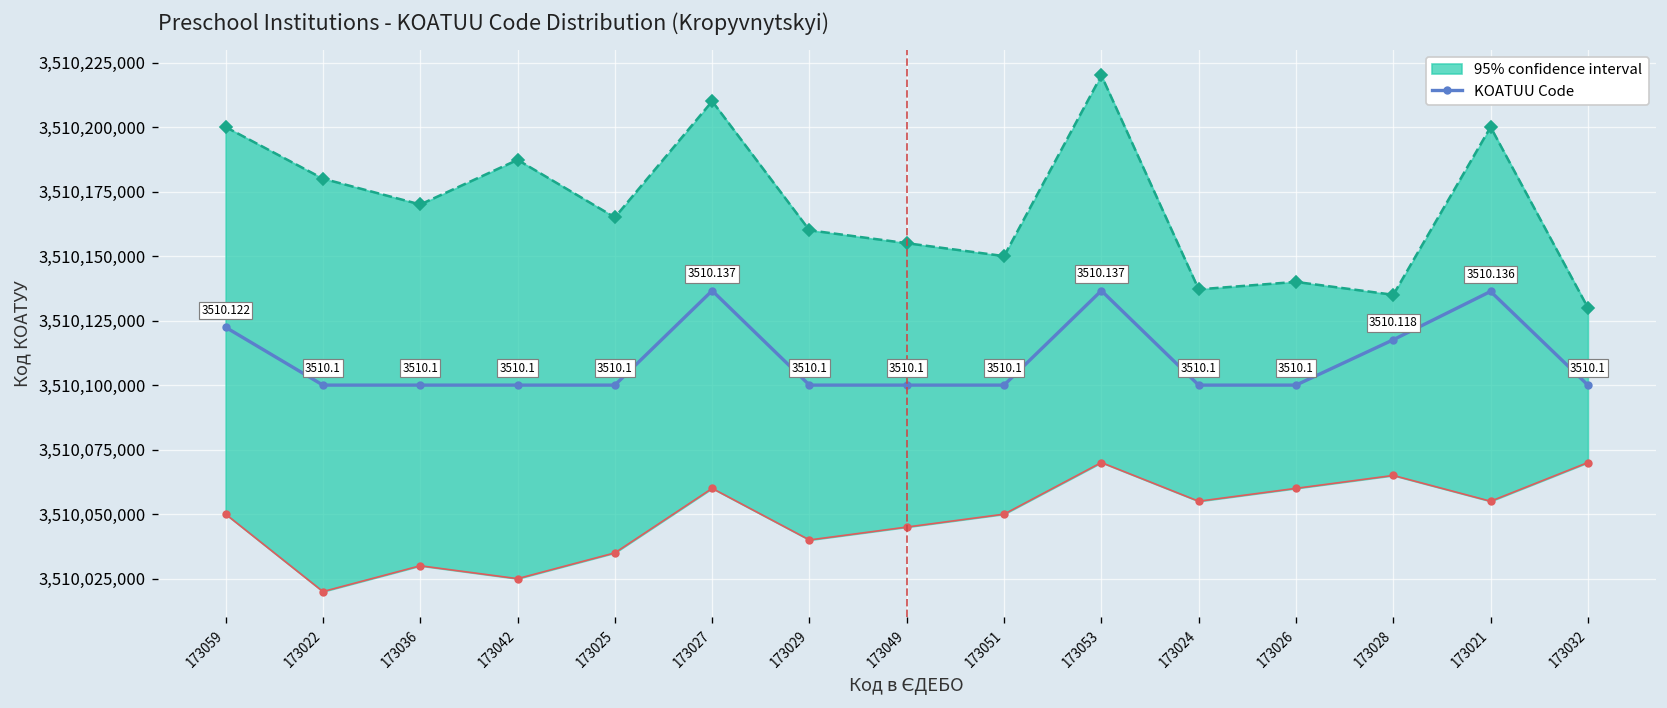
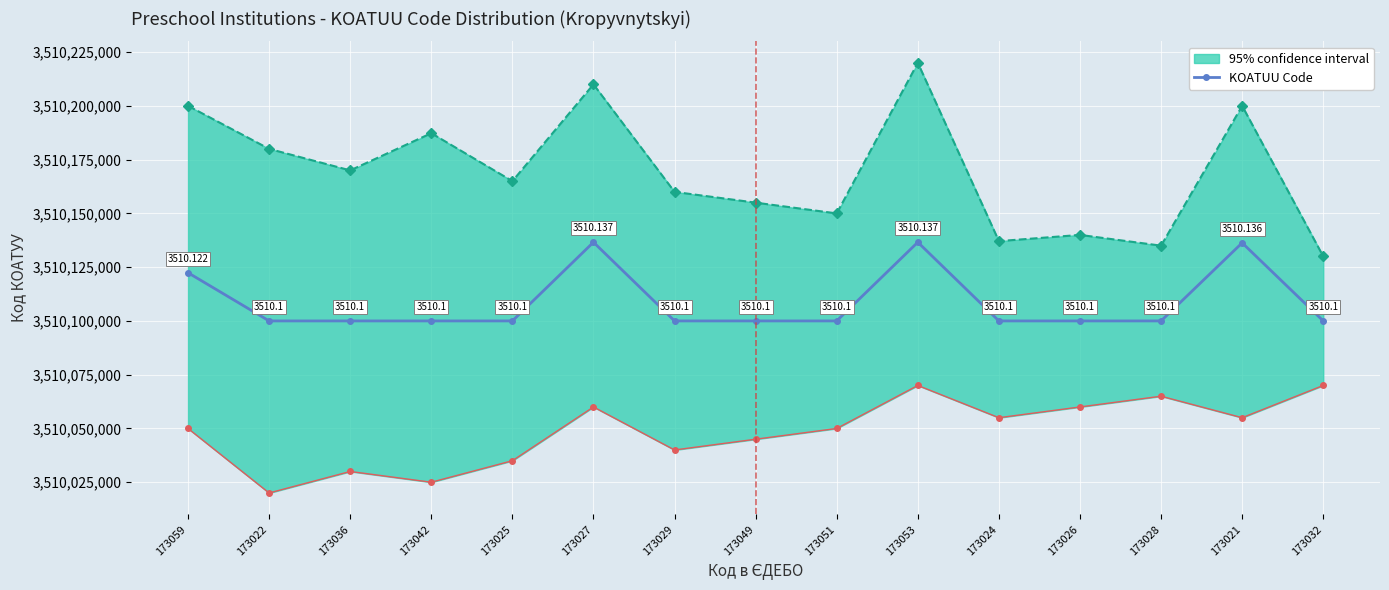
KOATUU Code, 173028: 3510.118 -> 3510.1
